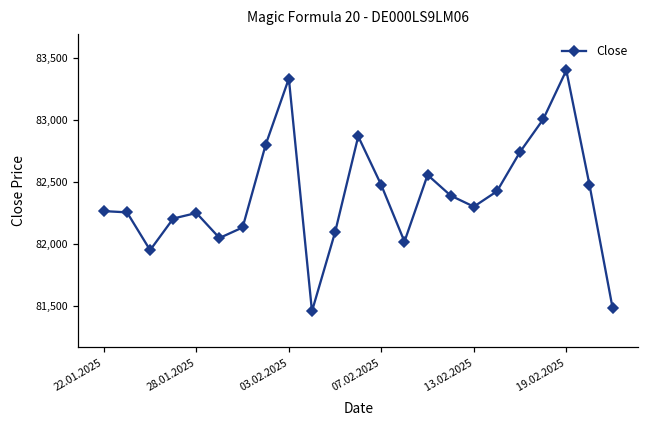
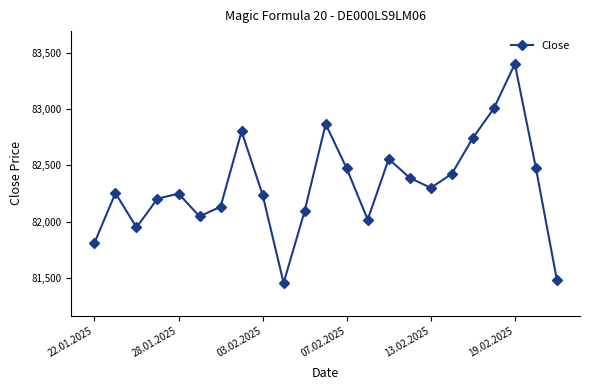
22.01.2025: 82,260 -> 81,810
03.02.2025: 83,330 -> 82,240
